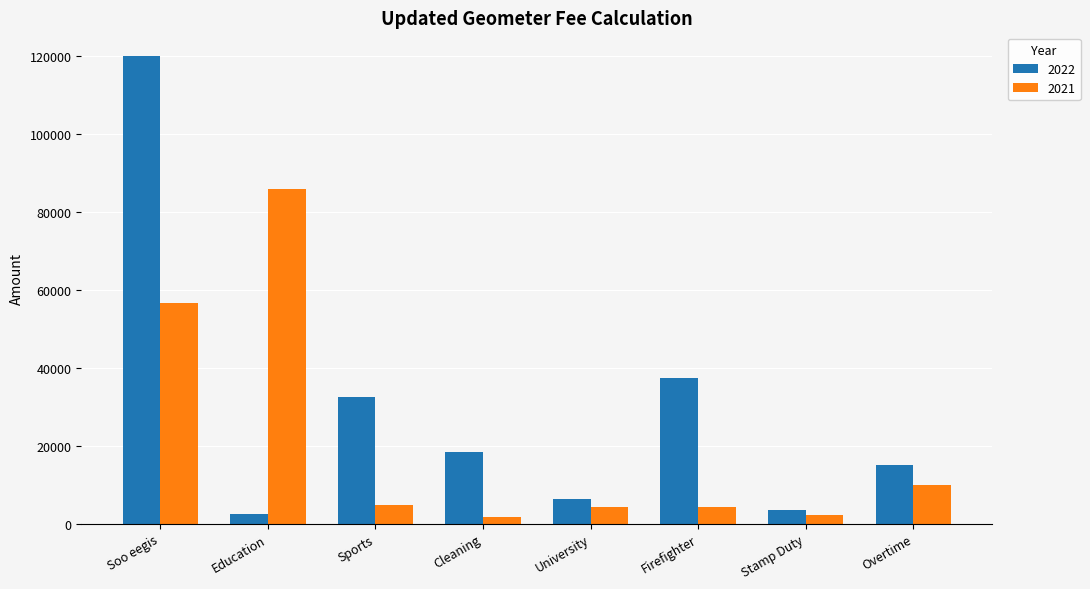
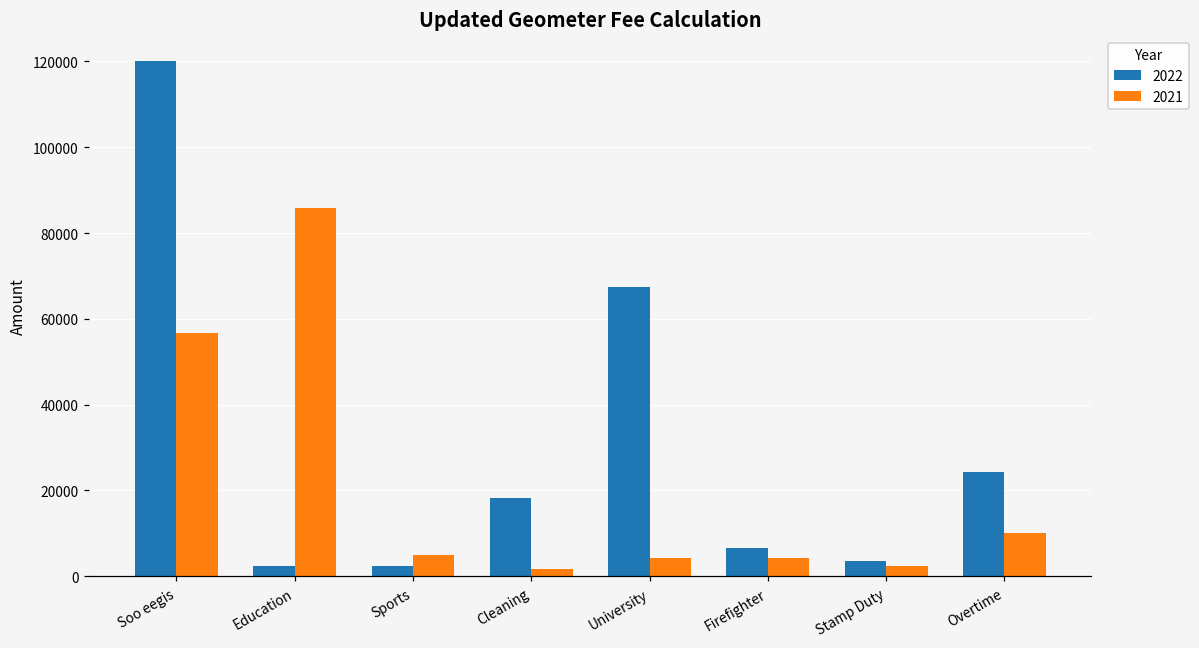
2022, Sports: 32000 -> 2000
2022, University: 6000 -> 67000
2022, Firefighter: 37000 -> 7000
2022, Overtime: 15000 -> 24000
